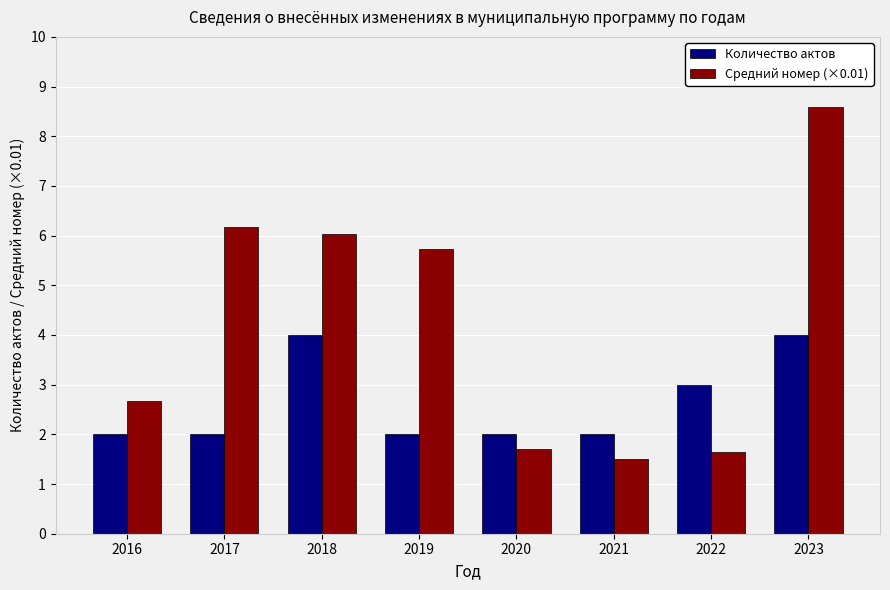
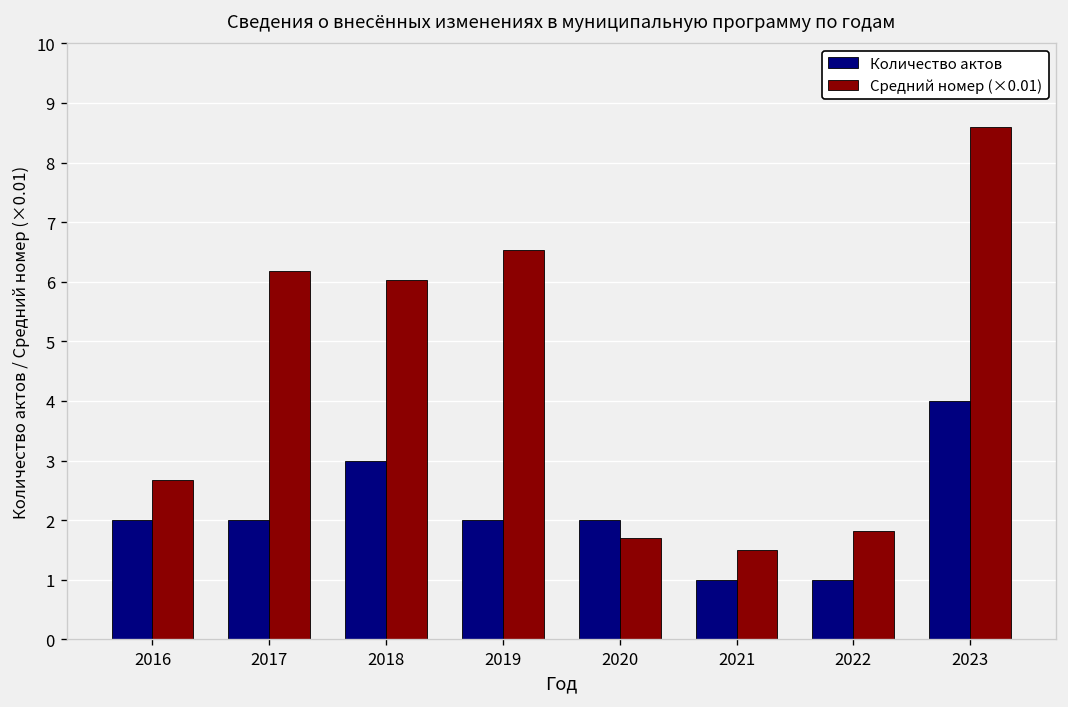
Количество актов, 2018: 4 -> 3
Средний номер (×0.01), 2019: 5.7 -> 6.5
Количество актов, 2021: 2 -> 1
Количество актов, 2022: 3 -> 1
Средний номер (×0.01), 2022: 1.6 -> 1.8
